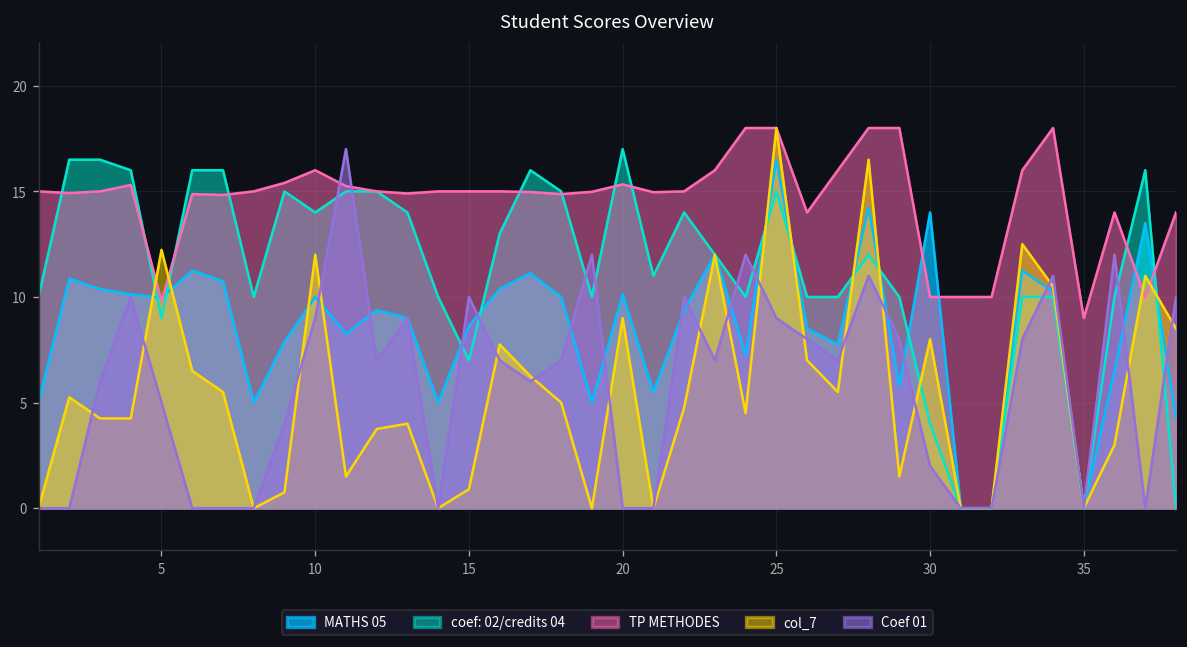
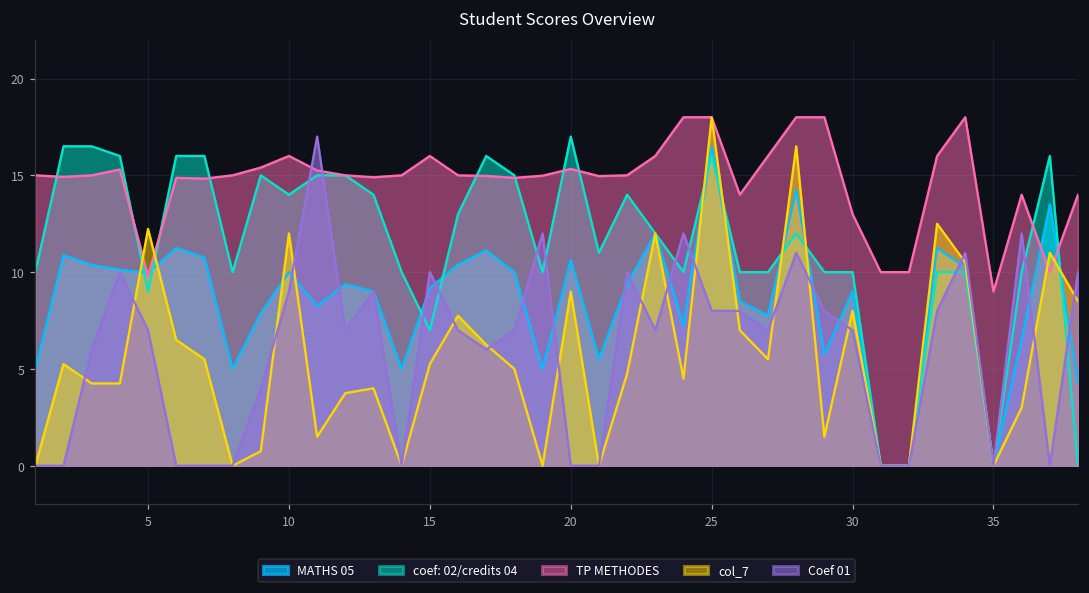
Coef 01, 5: 5 -> 7
MATHS 05, 15: 8.6 -> 9.2
TP METHODES, 15: 15 -> 16
col_7, 15: 0.9 -> 5.3
MATHS 05, 20: 10.1 -> 10.6
coef: 02/credits 04, 25: 15 -> 16
Coef 01, 25: 9 -> 8
MATHS 05, 30: 14 -> 9
coef: 02/credits 04, 30: 4 -> 10
TP METHODES, 30: 10 -> 13
Coef 01, 30: 2 -> 7
